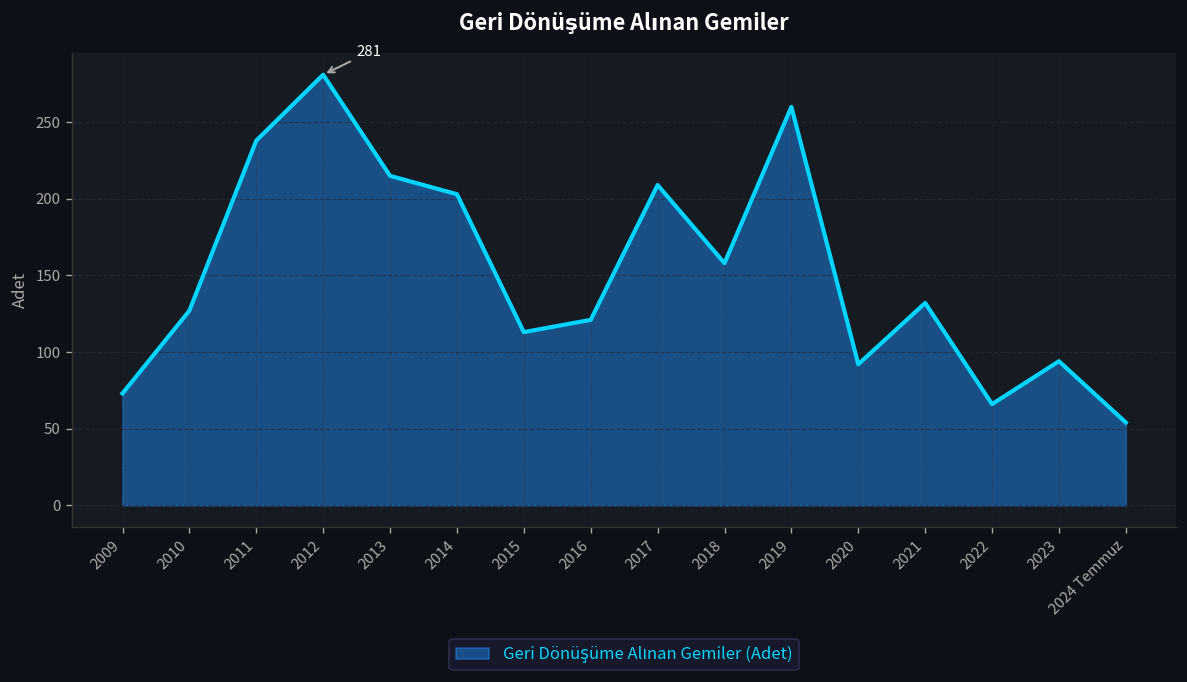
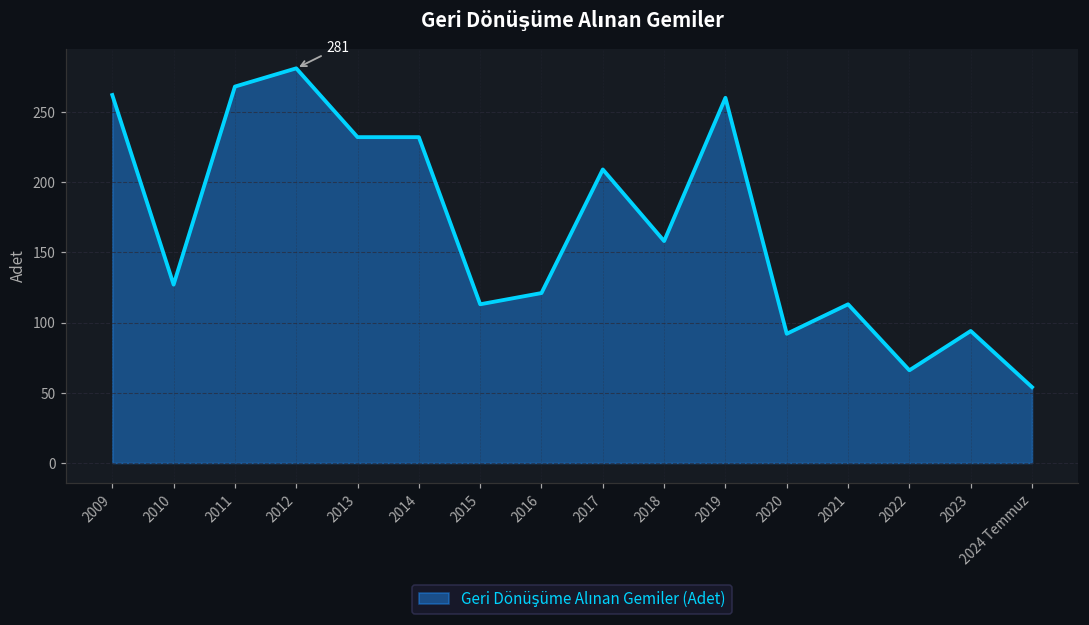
2009: 73 -> 262
2011: 238 -> 268
2013: 215 -> 232
2014: 203 -> 232
2021: 132 -> 113
